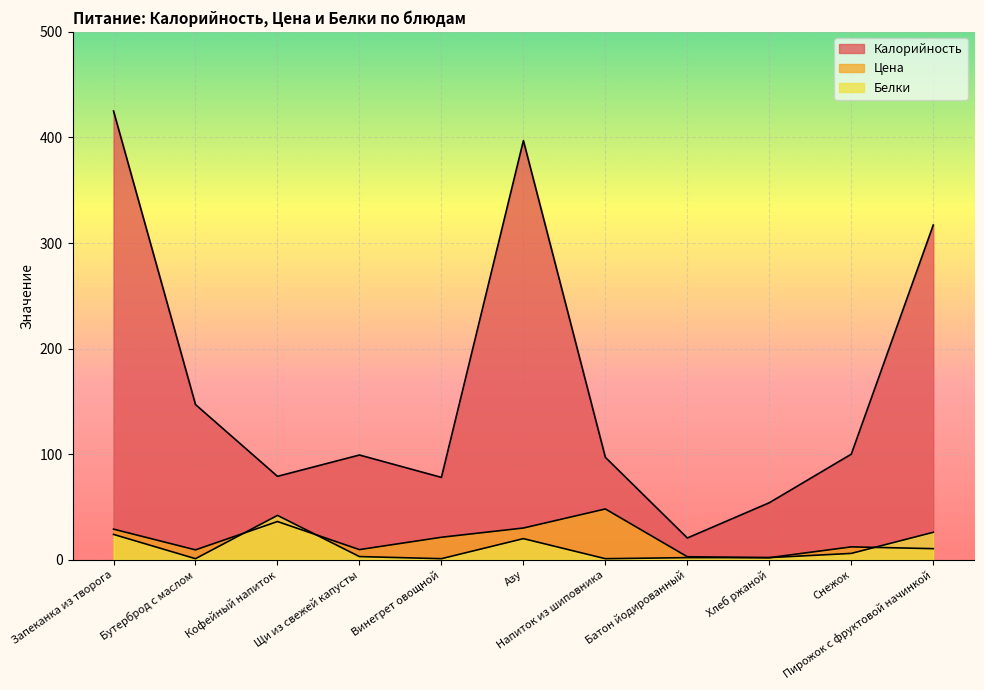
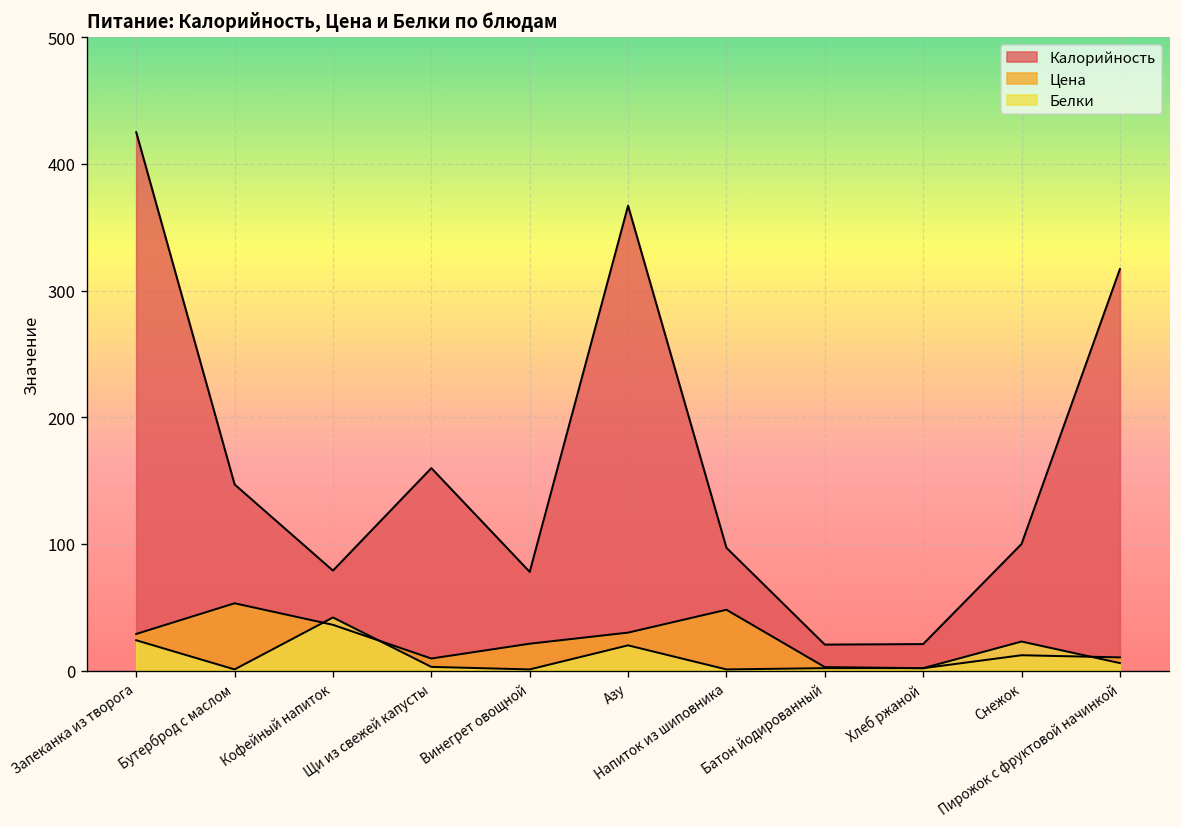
Цена, Бутерброд с маслом: 9 -> 53
Калорийность, Щи из свежей капусты: 99 -> 160
Калорийность, Азу: 397 -> 367
Калорийность, Хлеб ржаной: 54 -> 21
Белки, Снежок: 6 -> 23
Белки, Пирожок с фруктовой начинкой: 26 -> 6
